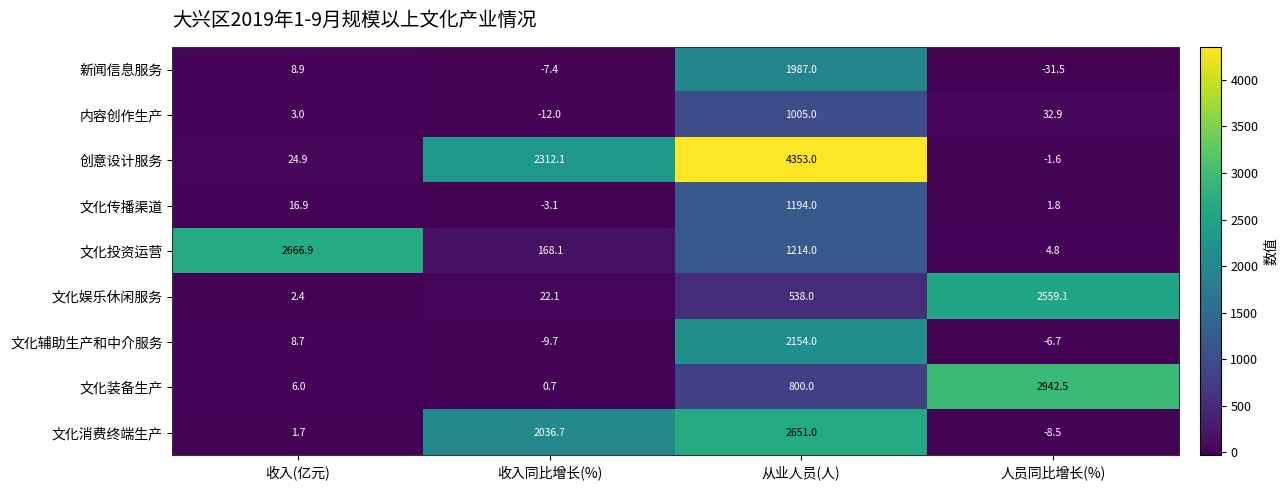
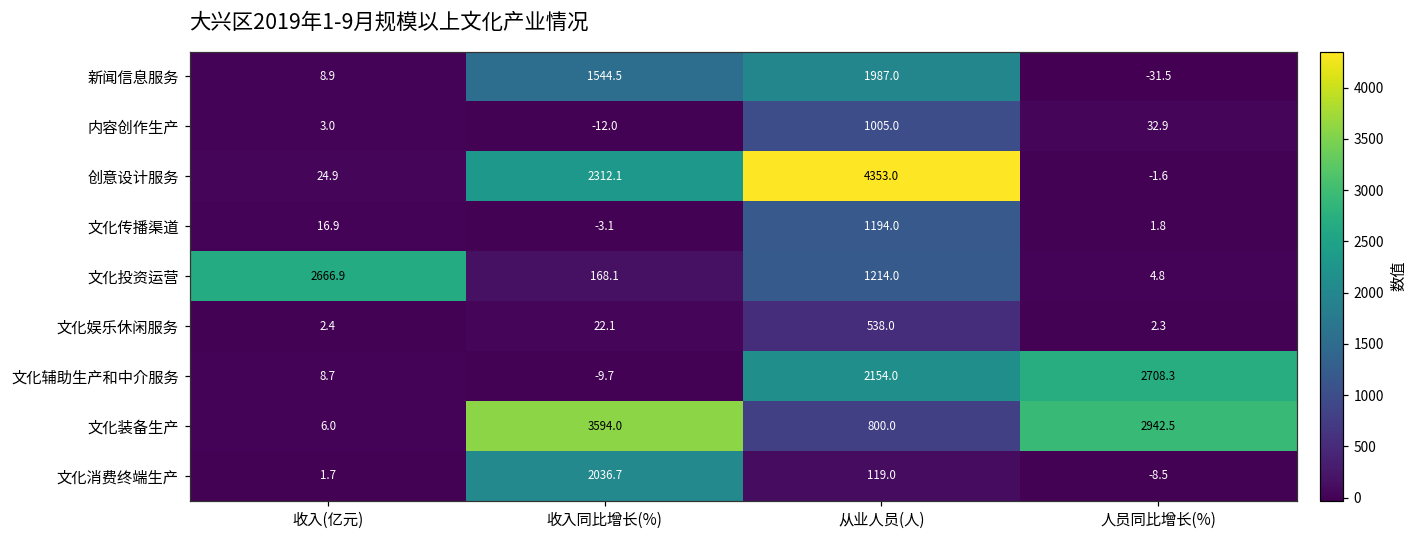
新闻信息服务, 收入同比增长(%): -7.4 -> 1544.5
文化娱乐休闲服务, 人员同比增长(%): 2559.1 -> 2.3
文化辅助生产和中介服务, 人员同比增长(%): -6.7 -> 2708.3
文化装备生产, 收入同比增长(%): 0.7 -> 3594.0
文化消费终端生产, 从业人员(人): 2651.0 -> 119.0
